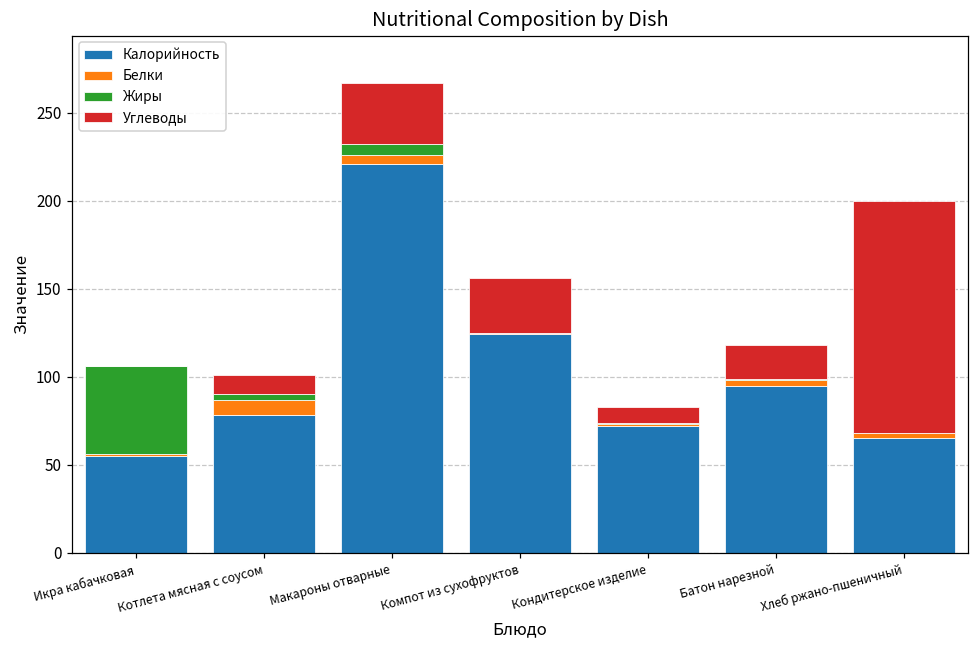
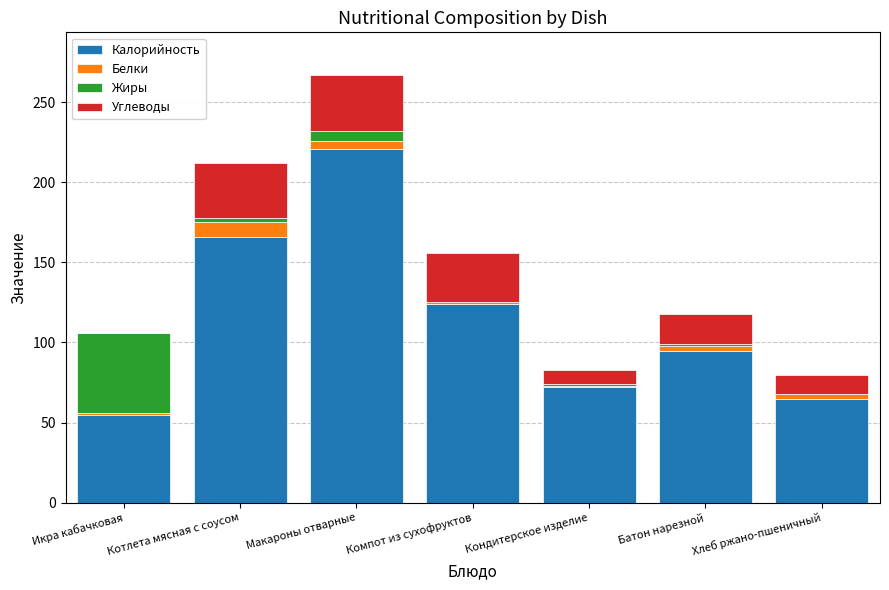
Калорийность, Котлета мясная с соусом: 78 -> 166
Углеводы, Котлета мясная с соусом: 11 -> 34
Углеводы, Хлеб ржано-пшеничный: 132 -> 12
